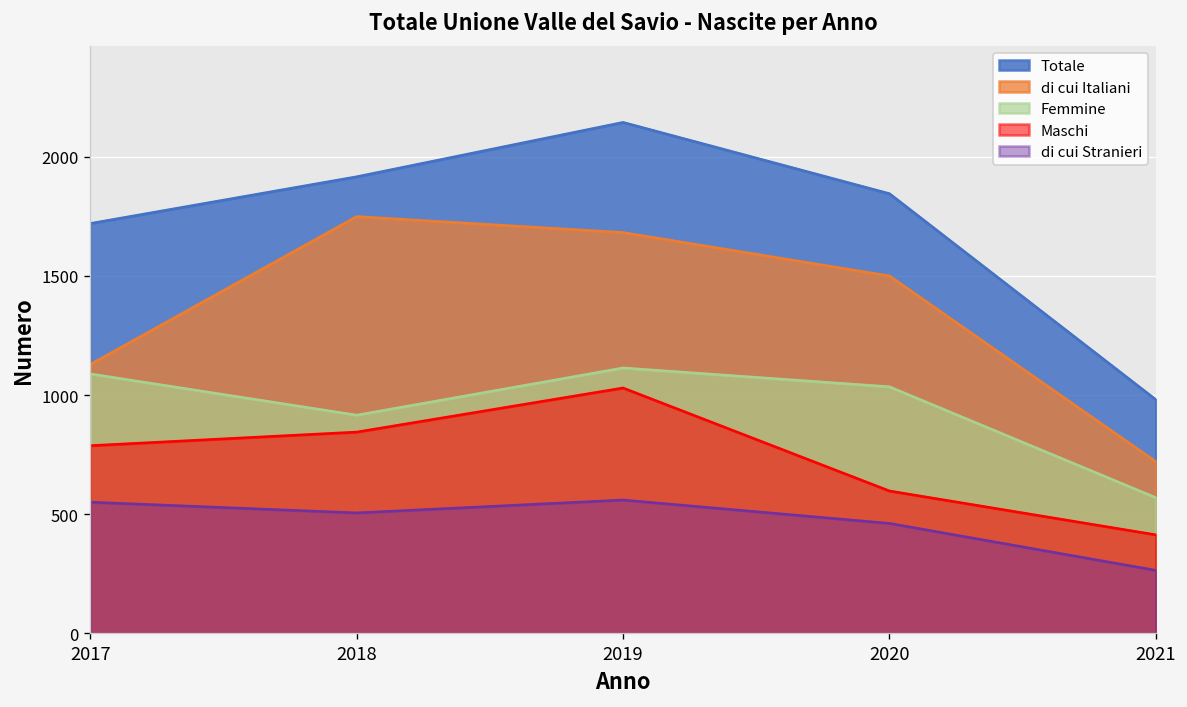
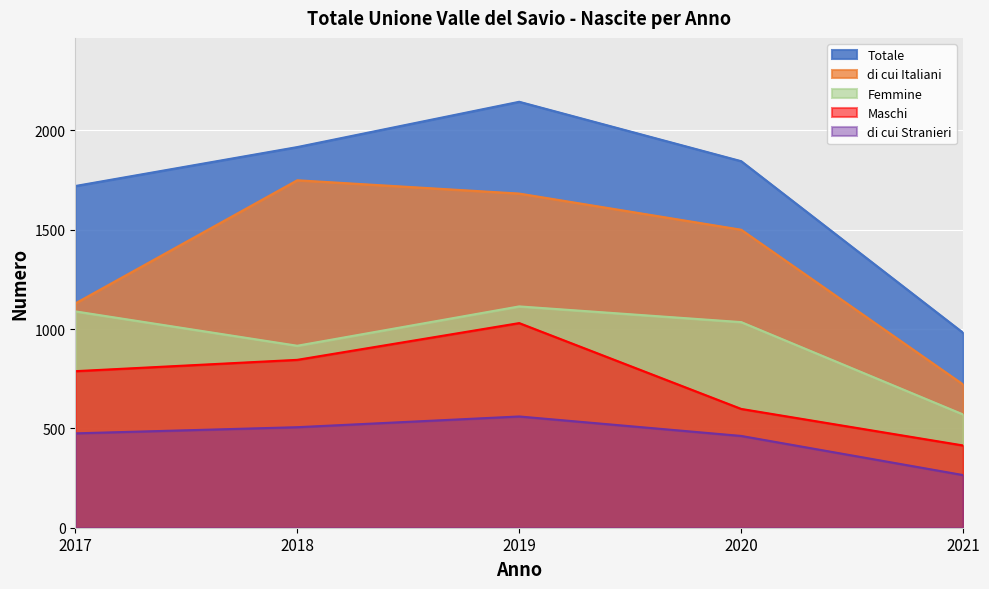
di cui Stranieri, 2017: 550 -> 480
